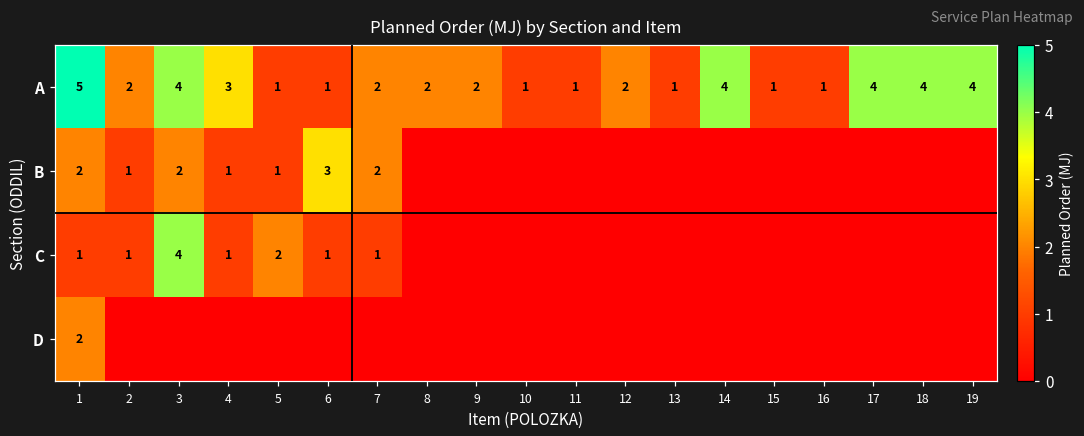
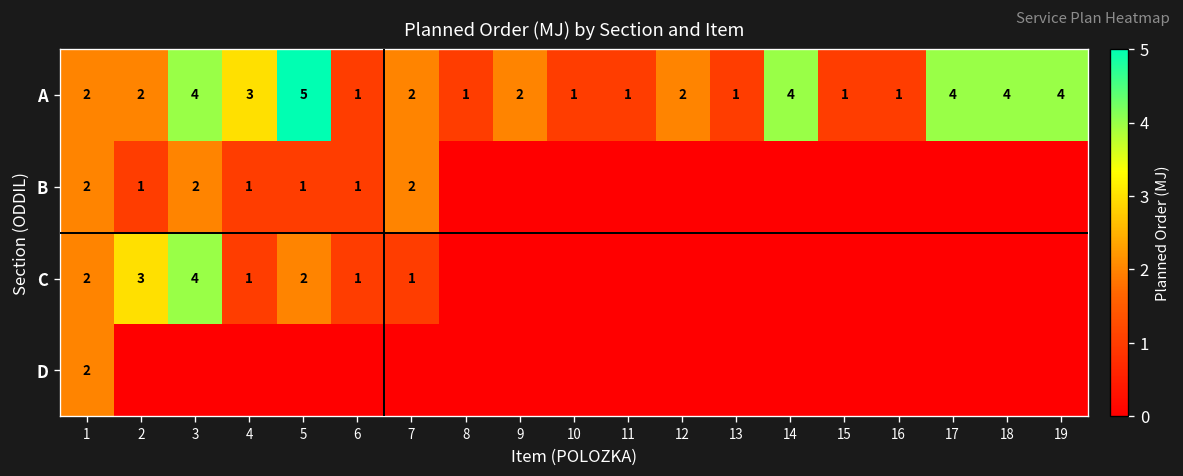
A, 1: 5 -> 2
A, 5: 1 -> 5
A, 8: 2 -> 1
B, 6: 3 -> 1
C, 1: 1 -> 2
C, 2: 1 -> 3
